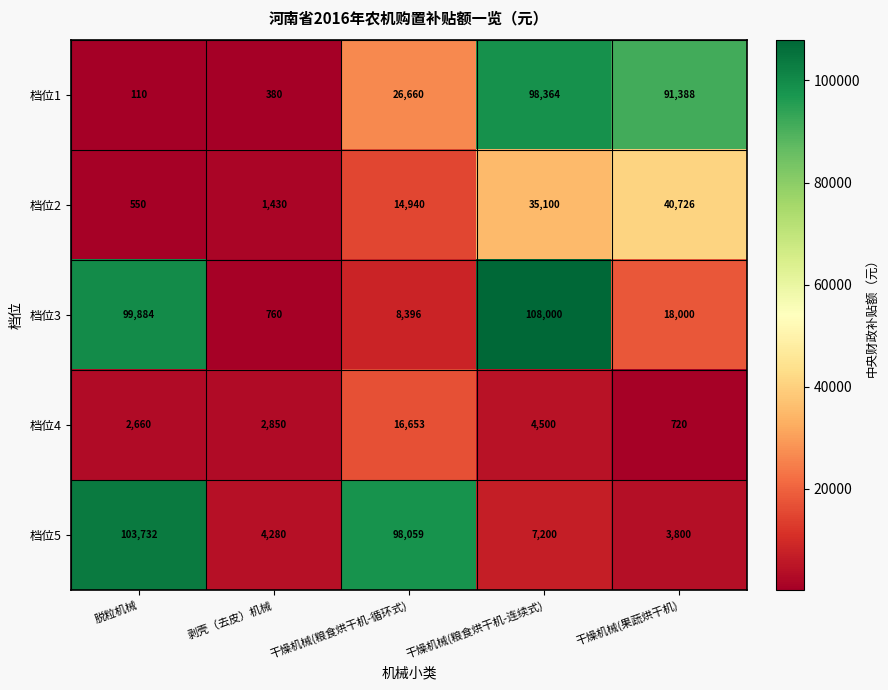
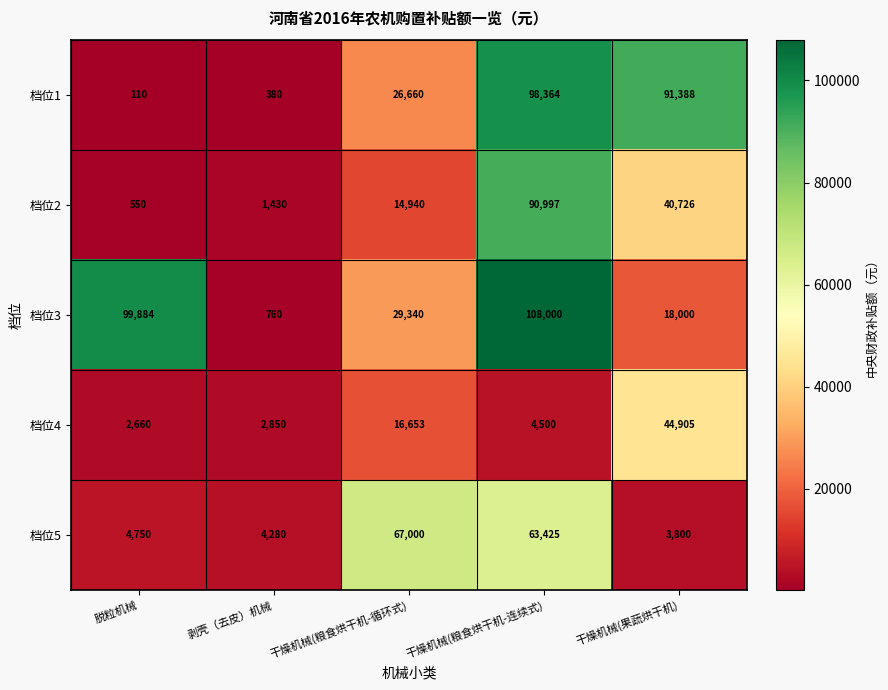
档位2, 干燥机械(粮食烘干机-连续式): 35,100 -> 90,997
档位3, 干燥机械(粮食烘干机-循环式): 8,396 -> 29,340
档位4, 干燥机械(果蔬烘干机): 720 -> 44,905
档位5, 脱粒机械: 103,732 -> 4,750
档位5, 干燥机械(粮食烘干机-循环式): 98,059 -> 67,000
档位5, 干燥机械(粮食烘干机-连续式): 7,200 -> 63,425
